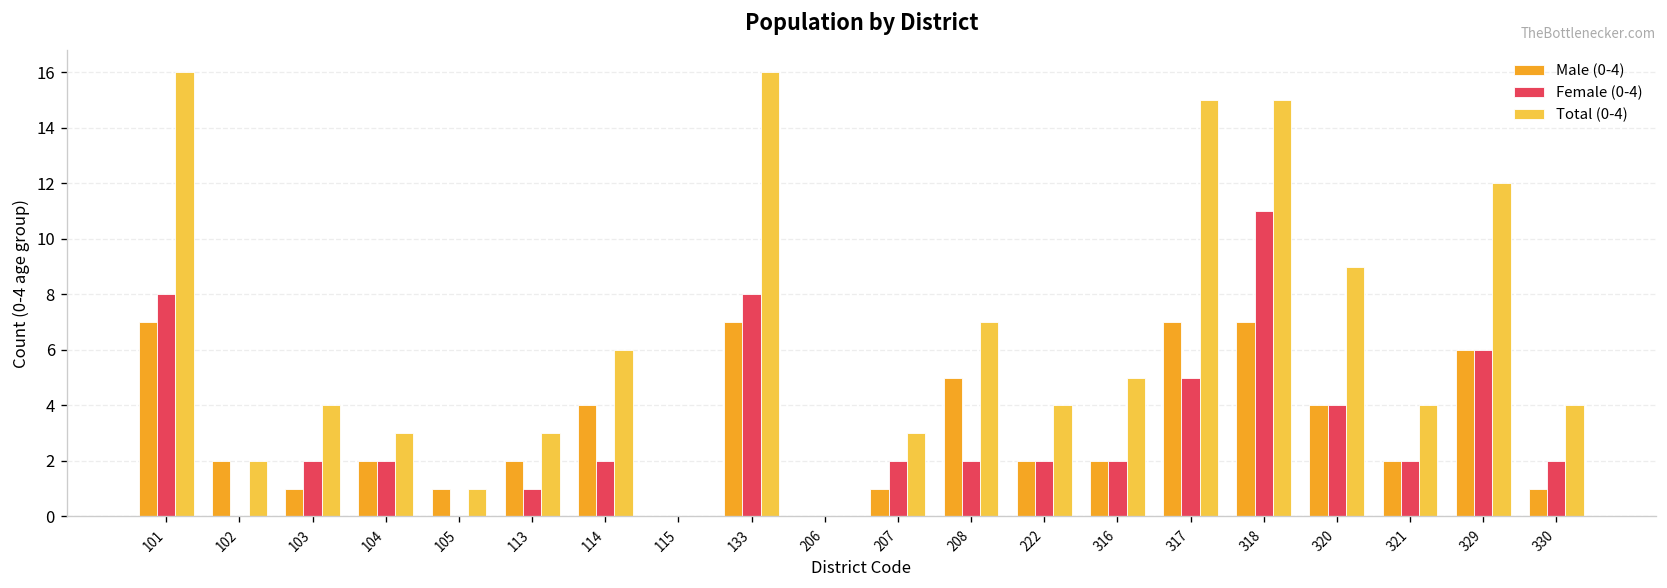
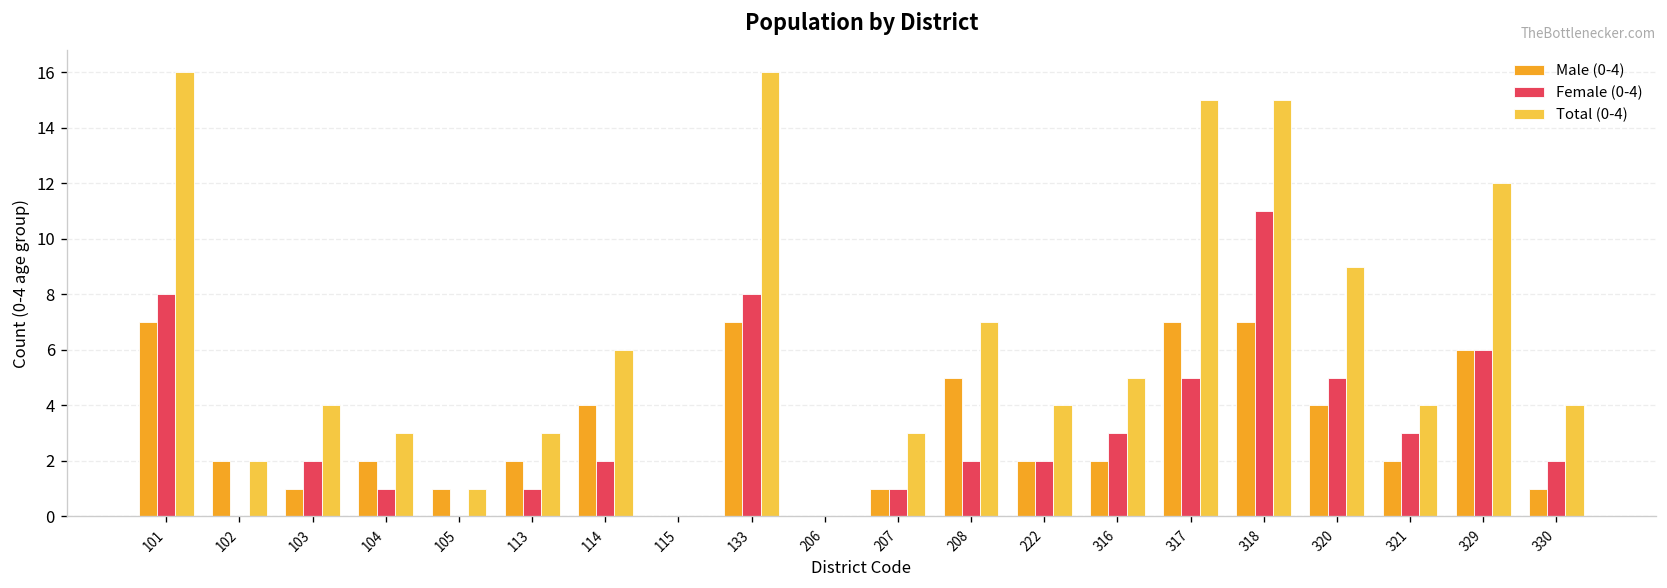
Female (0-4), 104: 2 -> 1
Female (0-4), 207: 2 -> 1
Female (0-4), 316: 2 -> 3
Female (0-4), 320: 4 -> 5
Female (0-4), 321: 2 -> 3
